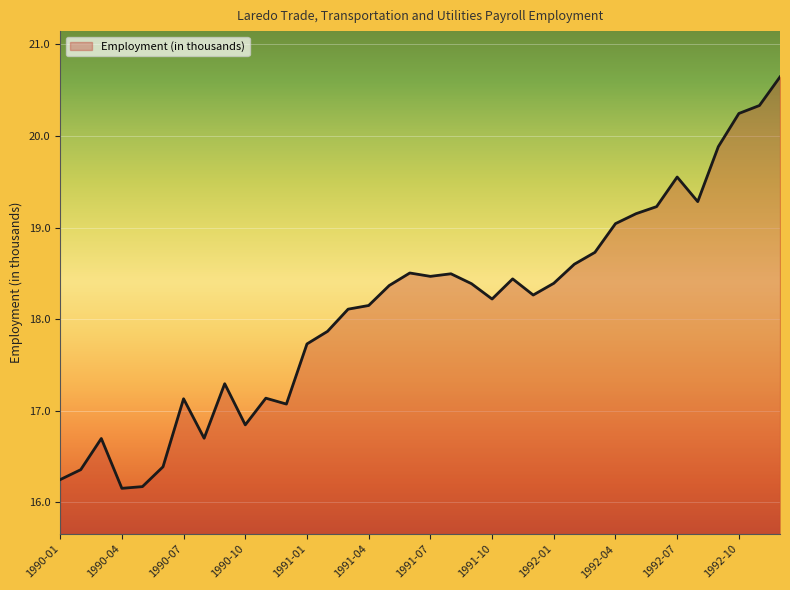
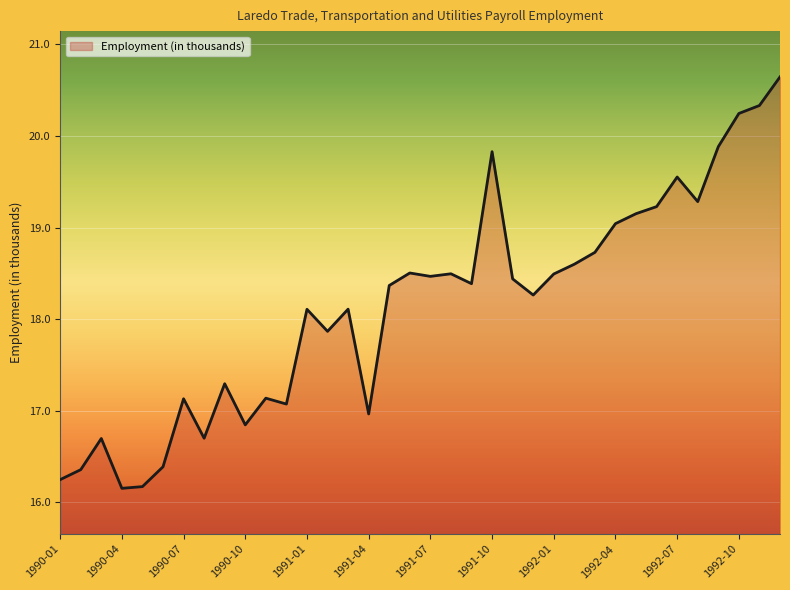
1991-01: 17.7 -> 18.1
1991-04: 18.1 -> 17.0
1991-10: 18.2 -> 19.8
1992-01: 18.4 -> 18.5
